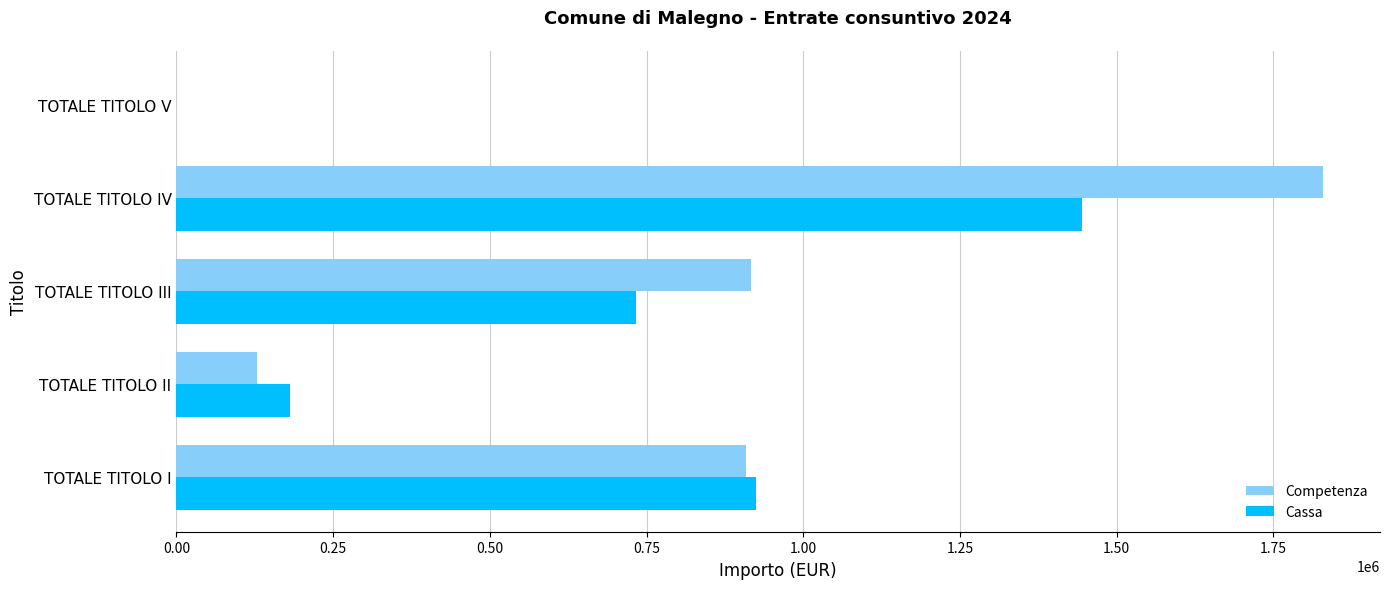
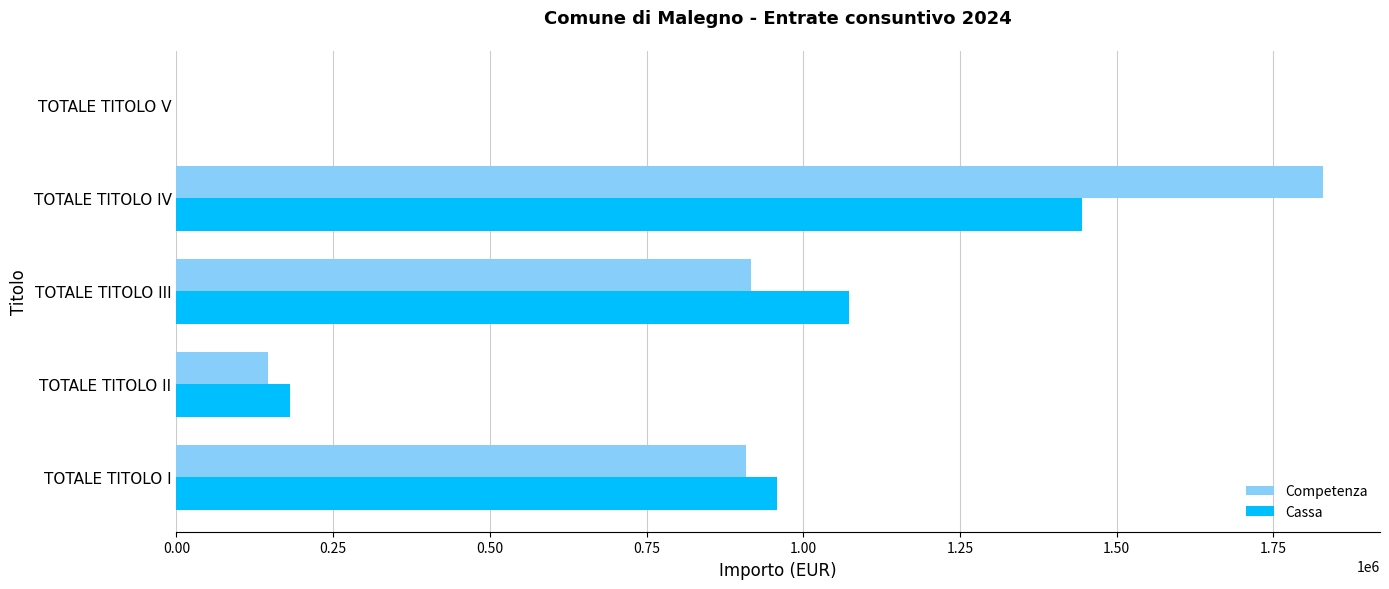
Cassa, TOTALE TITOLO III: 730000 -> 1070000
Competenza, TOTALE TITOLO II: 130000 -> 150000
Cassa, TOTALE TITOLO I: 920000 -> 960000
